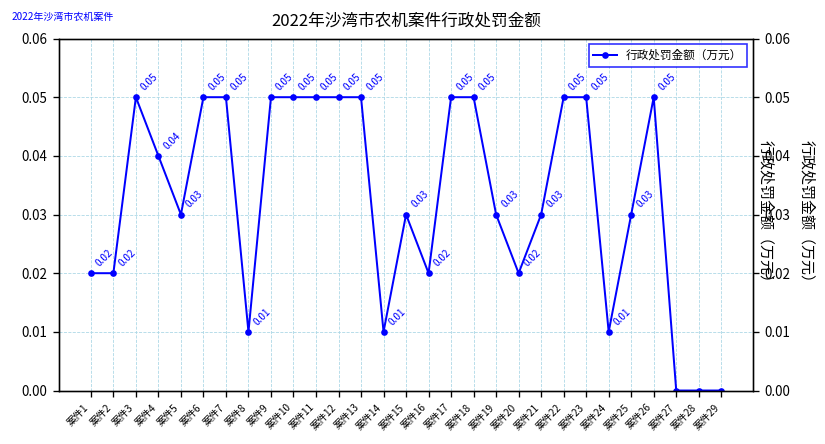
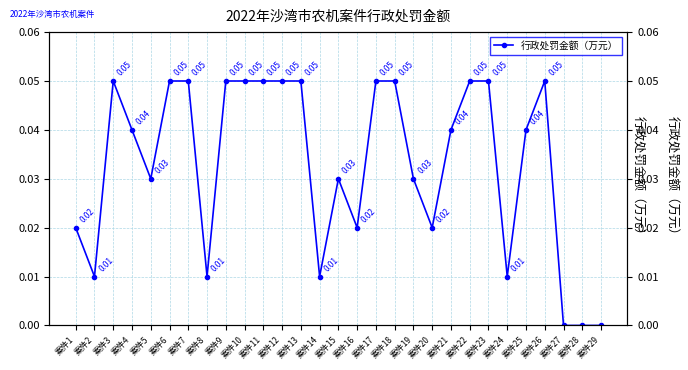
案件2: 0.02 -> 0.01
案件21: 0.03 -> 0.04
案件25: 0.03 -> 0.04
